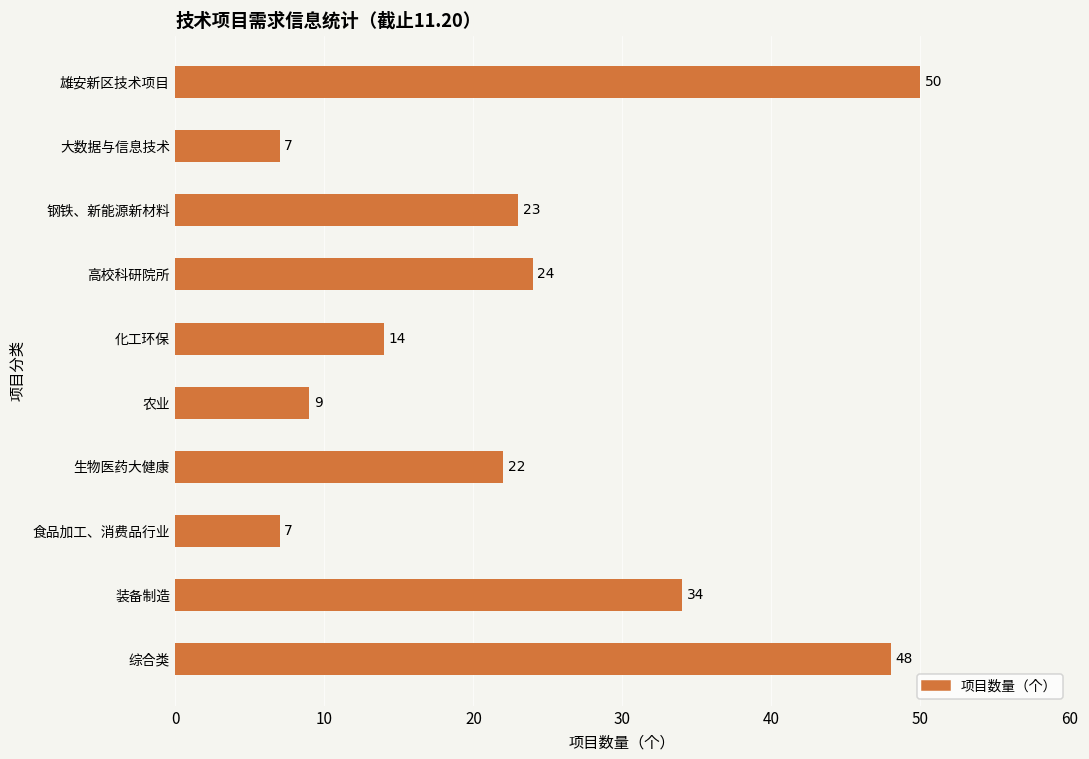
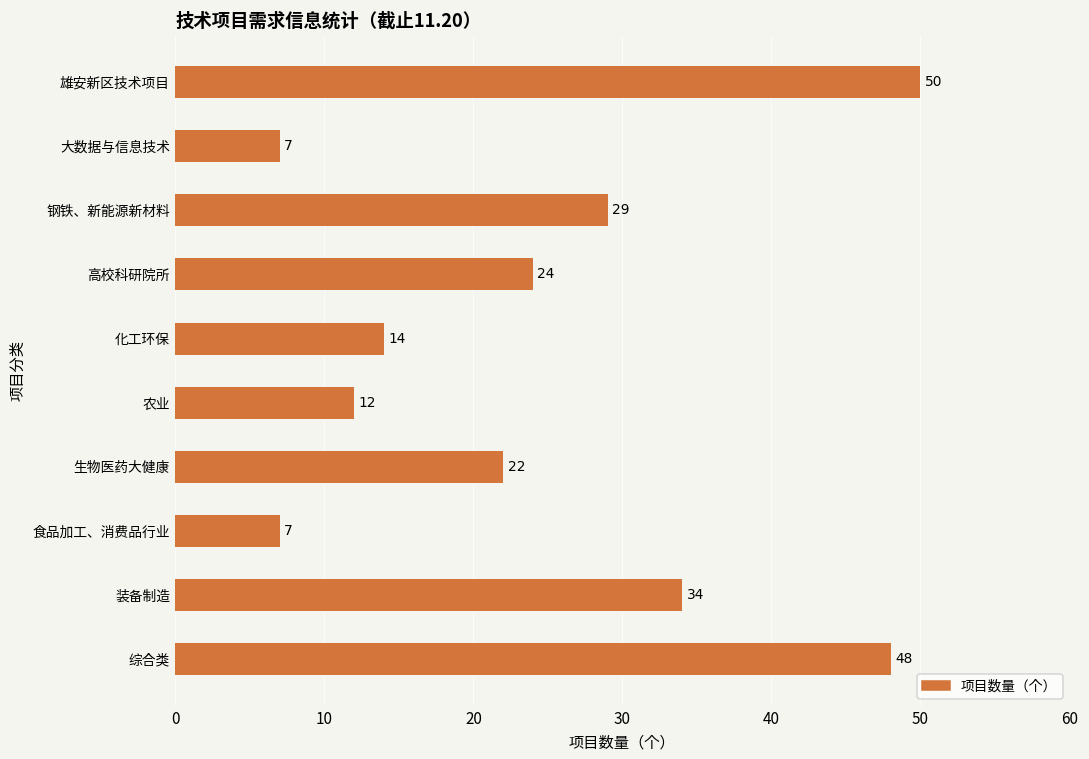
钢铁、新能源新材料: 23 -> 29
农业: 9 -> 12
